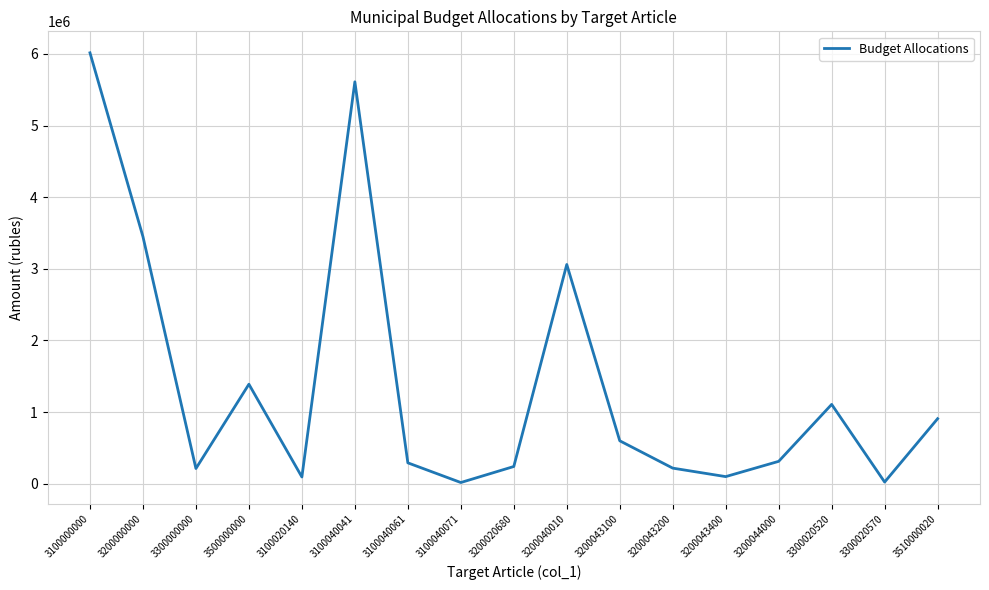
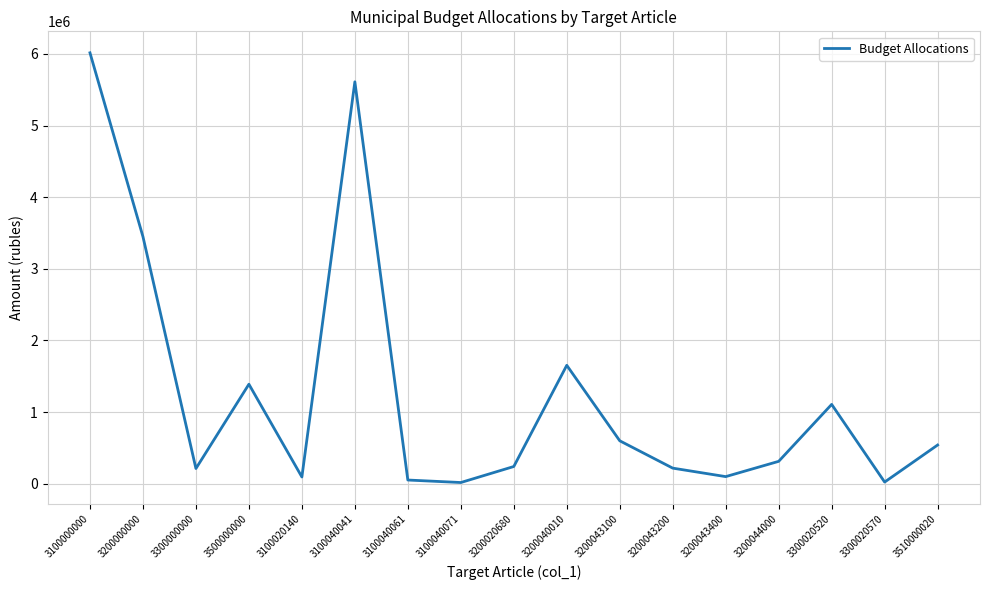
3100040061: 300000 -> 100000
3200040010: 3100000 -> 1700000
3510000020: 900000 -> 500000
